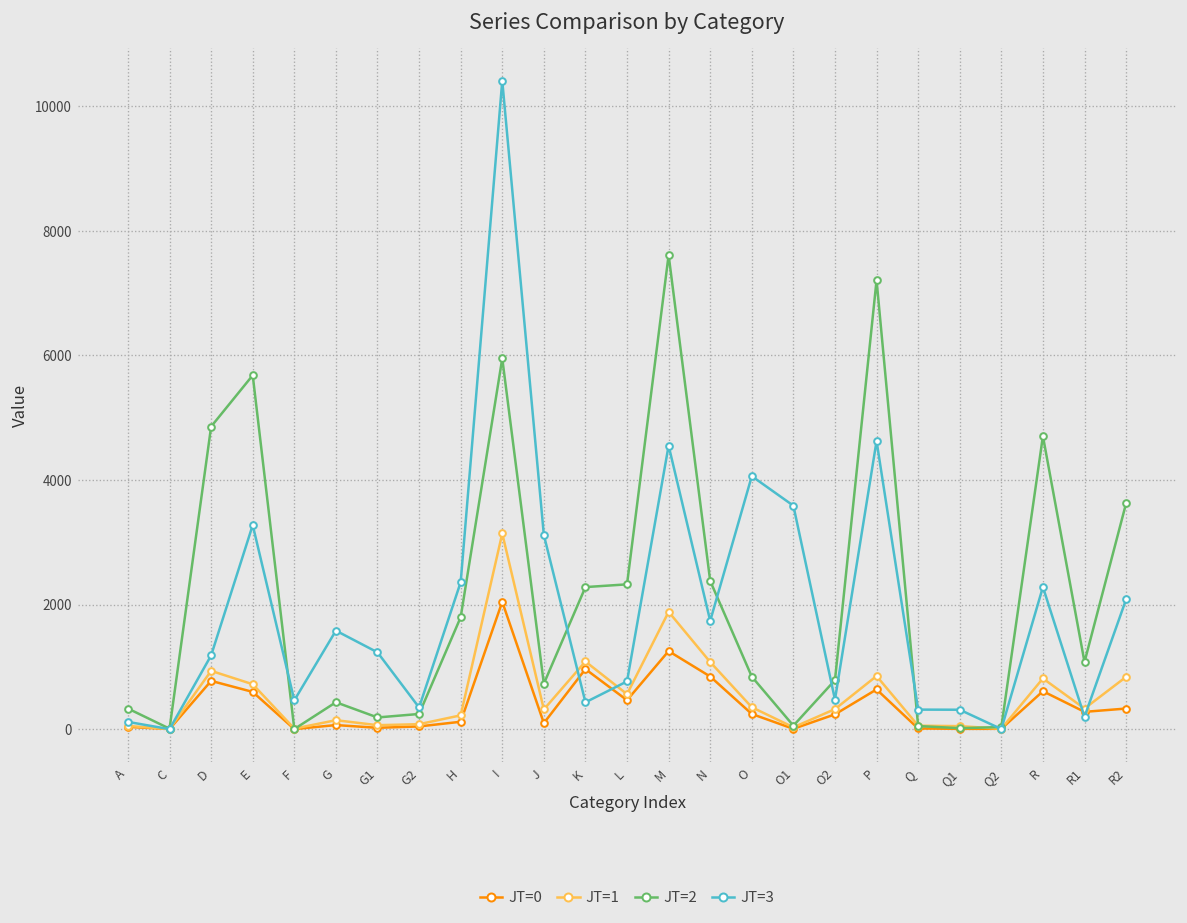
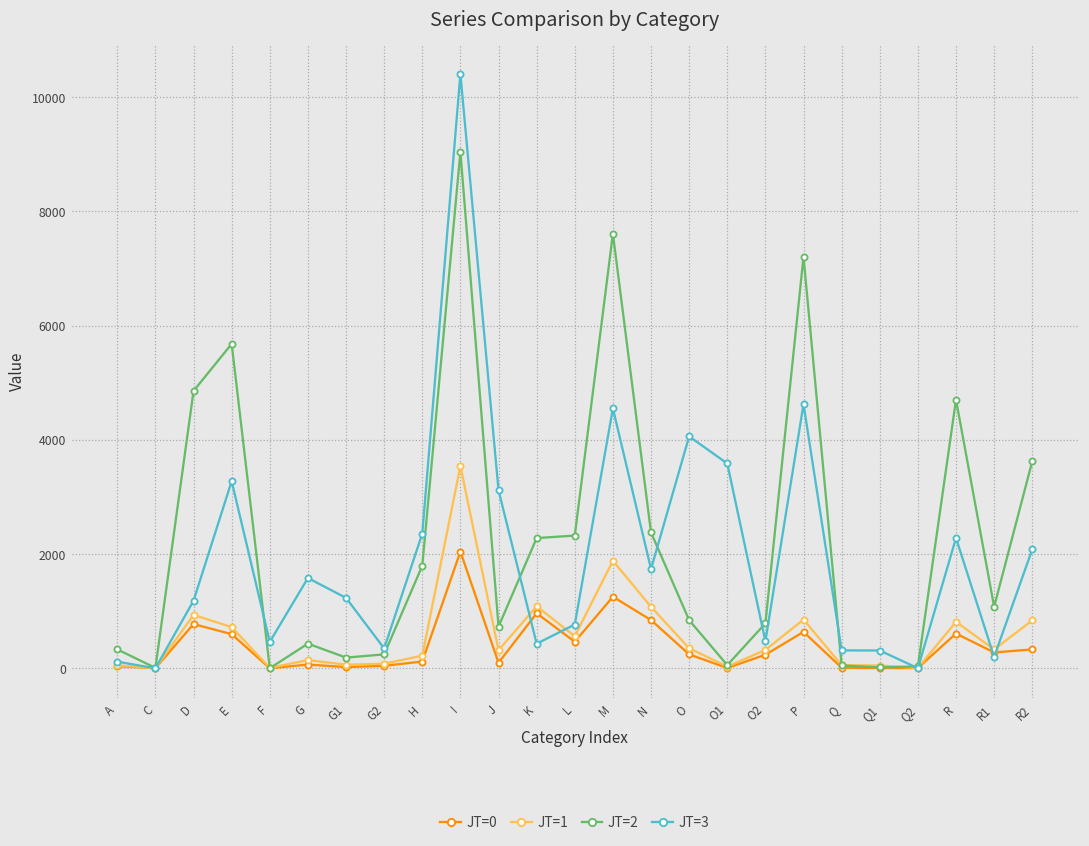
JT=1, I: 3100 -> 3500
JT=2, I: 5900 -> 9000
